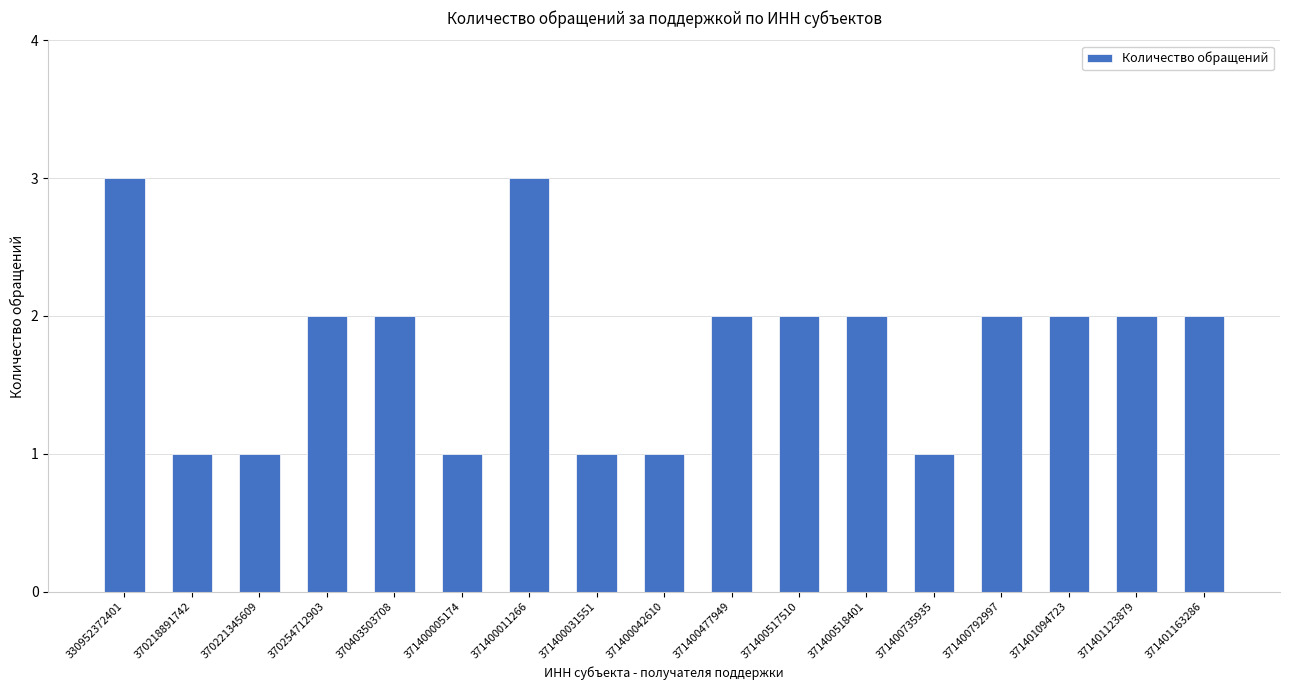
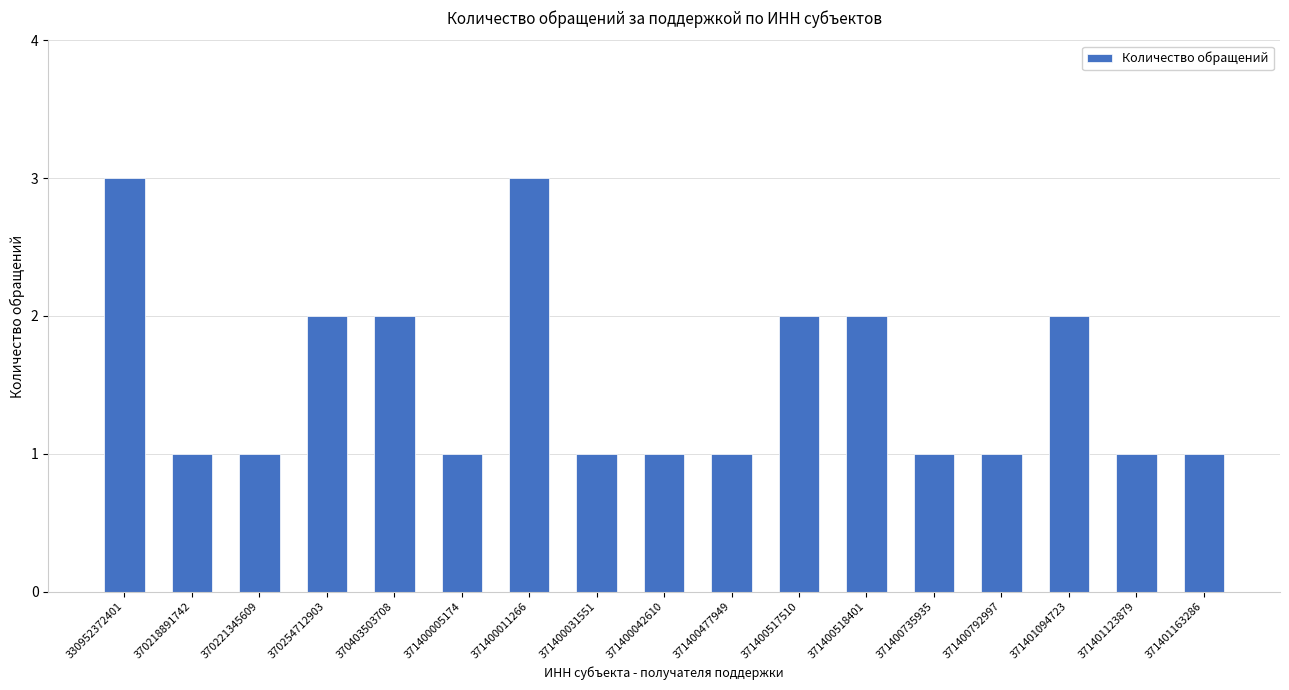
371400477949: 2 -> 1
371400792997: 2 -> 1
371401123879: 2 -> 1
371401163286: 2 -> 1
